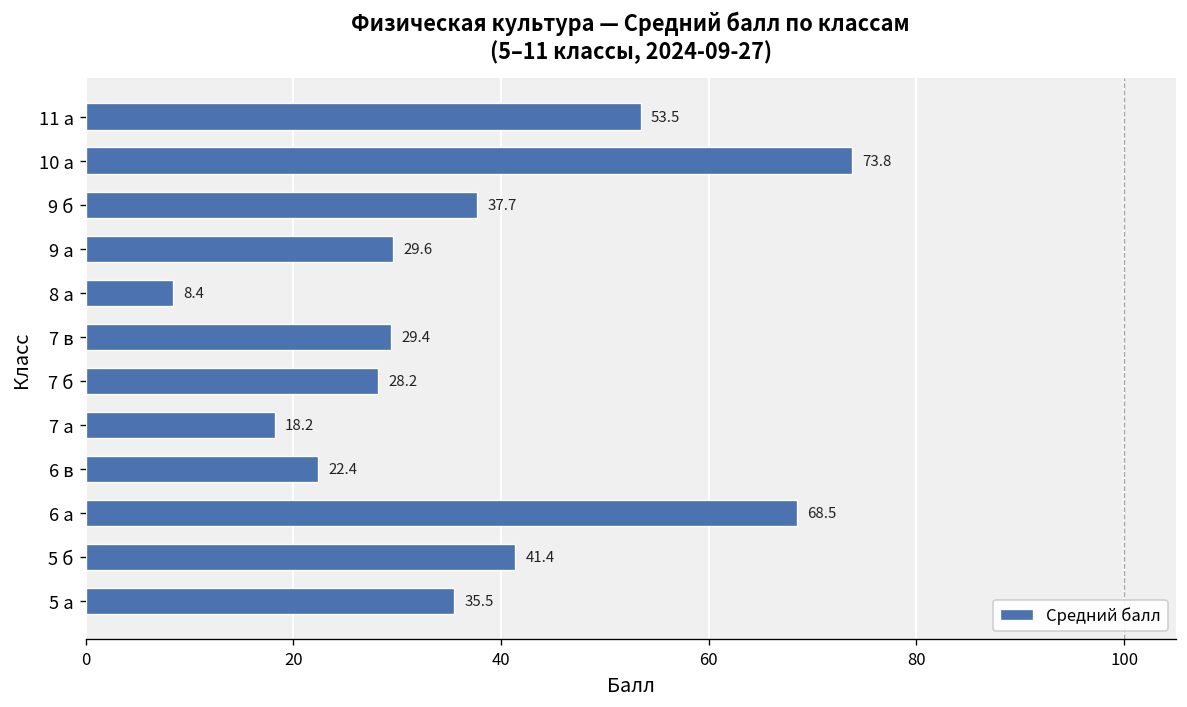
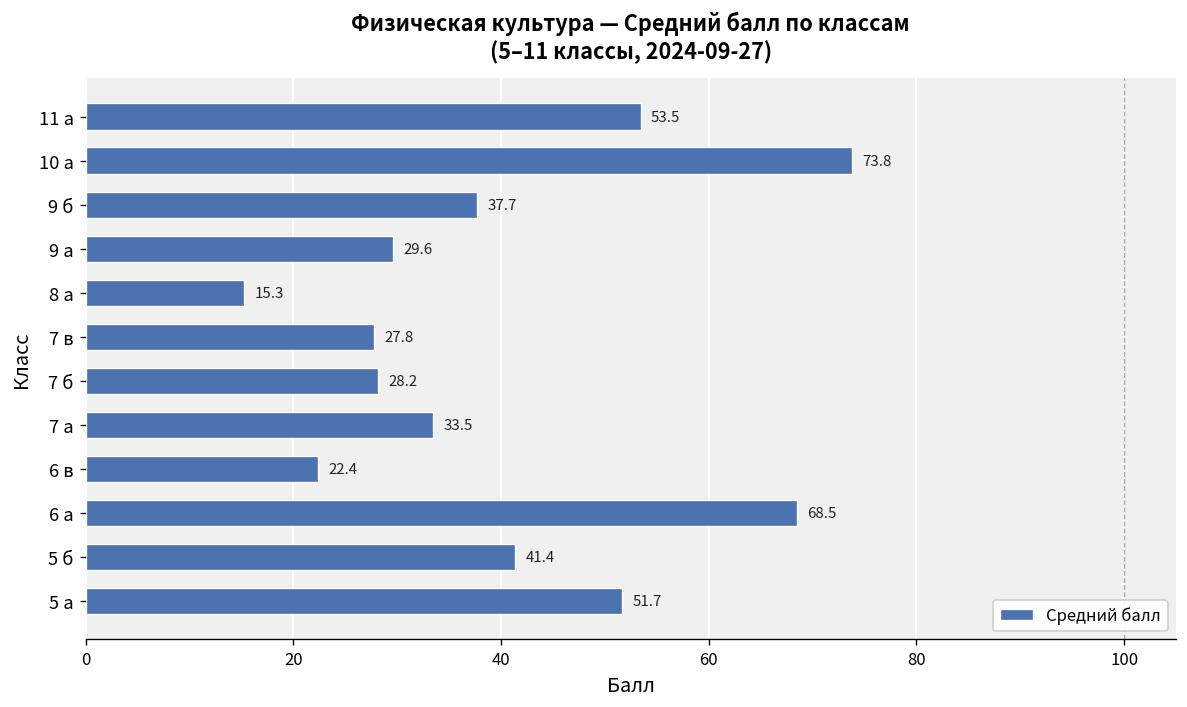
8 а: 8.4 -> 15.3
7 в: 29.4 -> 27.8
7 а: 18.2 -> 33.5
5 а: 35.5 -> 51.7
